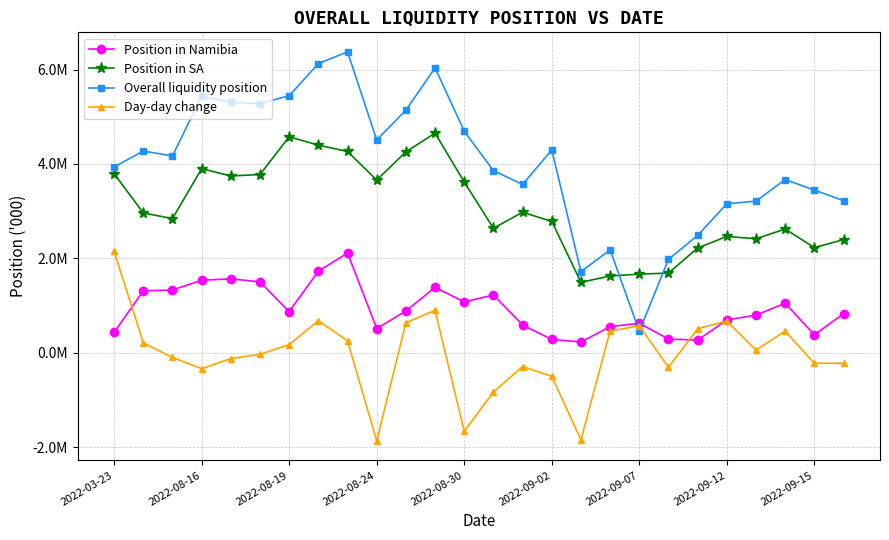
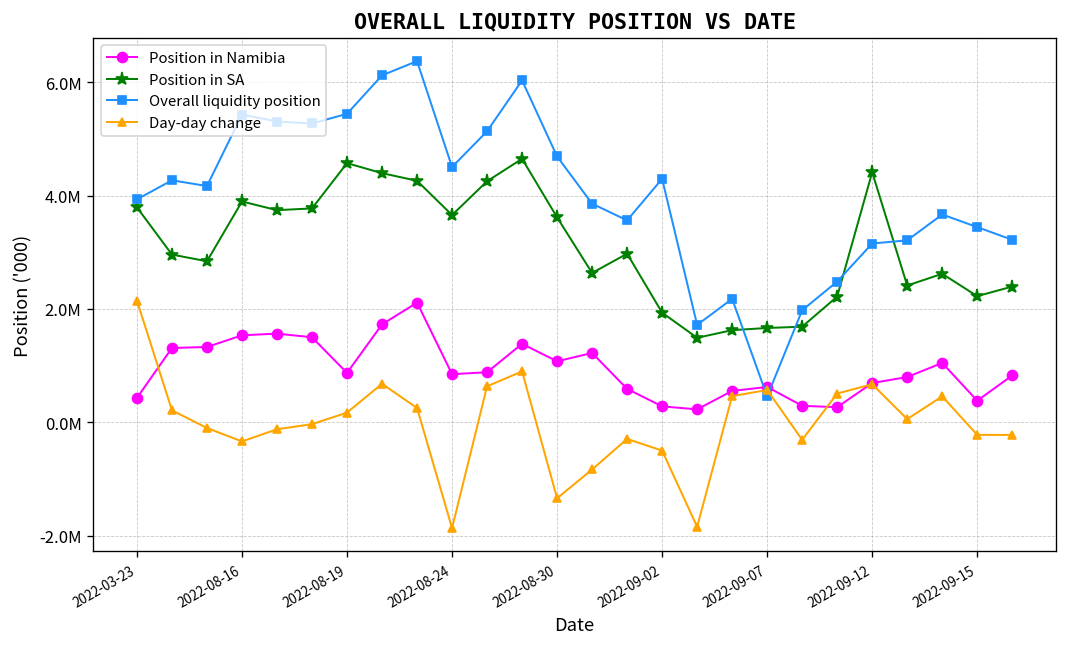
Position in Namibia, 2022-08-24: 500000 -> 800000
Day-day change, 2022-08-30: -1700000 -> -1300000
Position in SA, 2022-09-02: 2800000 -> 1900000
Position in SA, 2022-09-12: 2500000 -> 4400000
